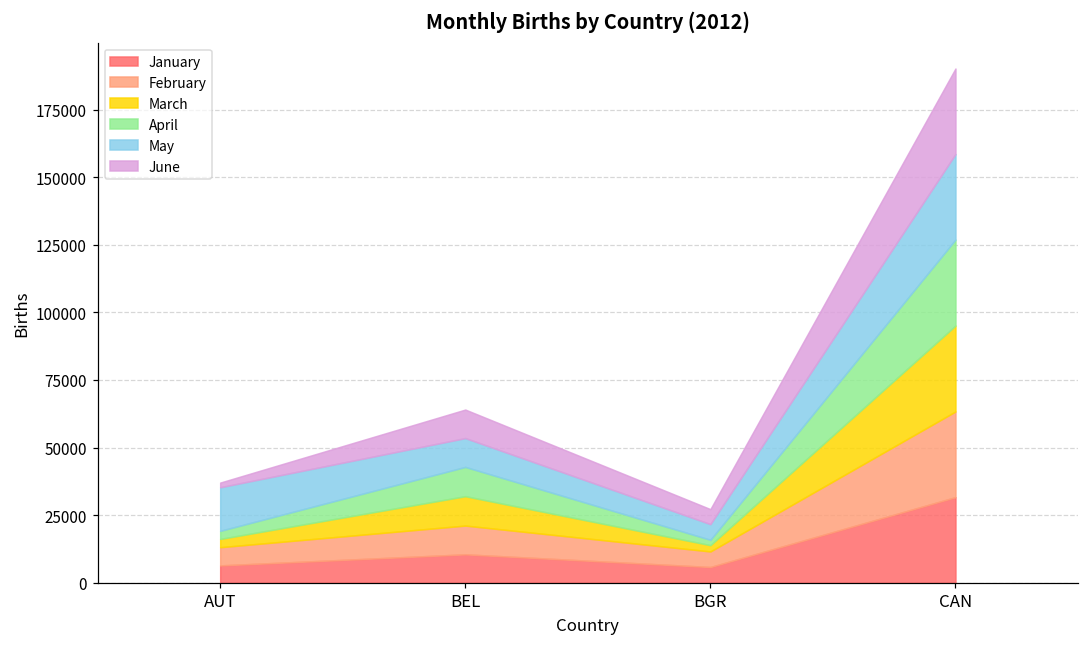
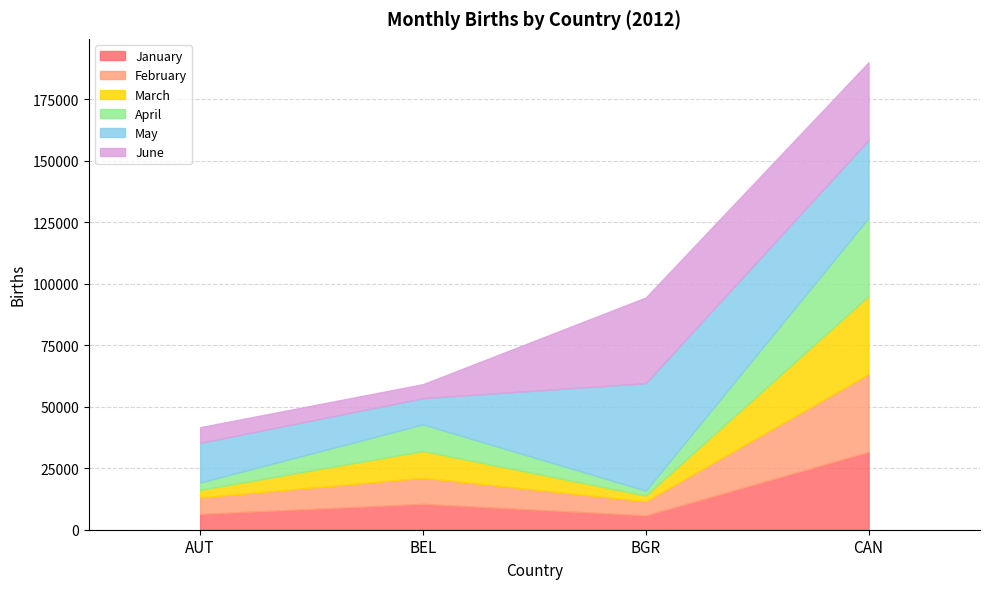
June, AUT: 2000 -> 6000
June, BEL: 11000 -> 6000
May, BGR: 6000 -> 44000
June, BGR: 6000 -> 35000
